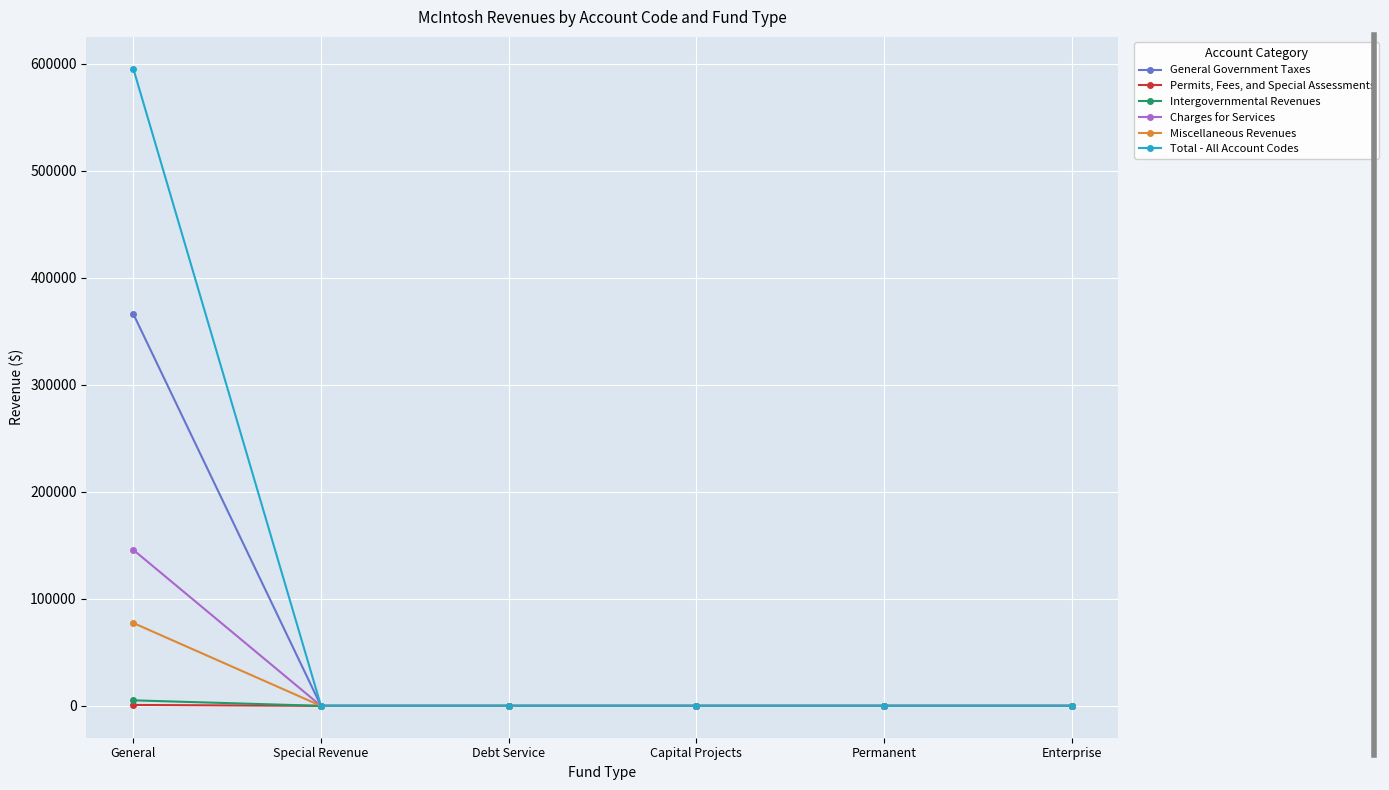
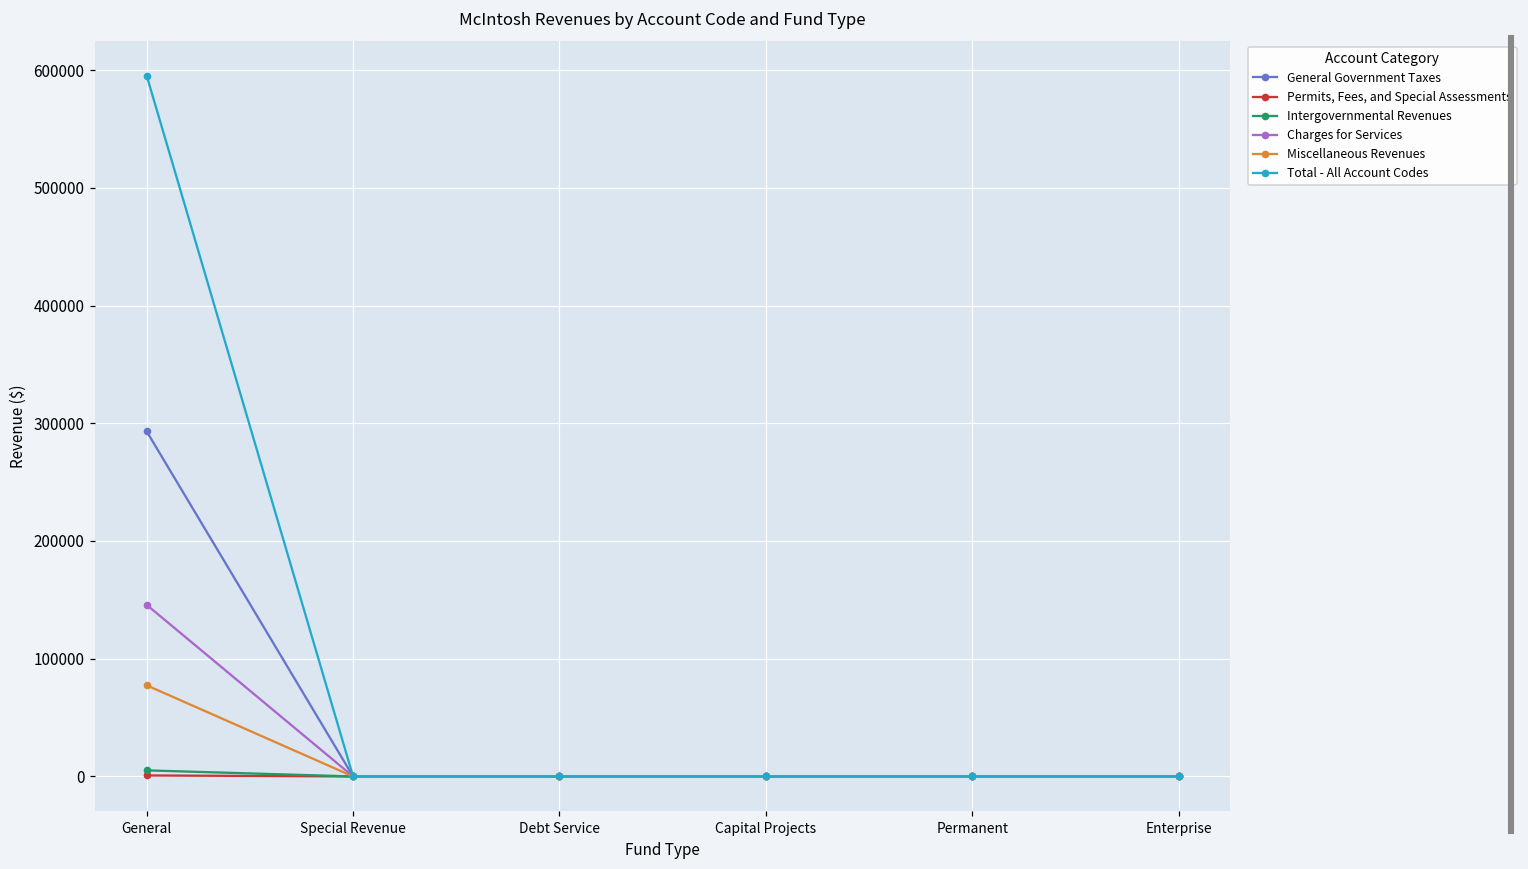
General Government Taxes, General: 366000 -> 293000
